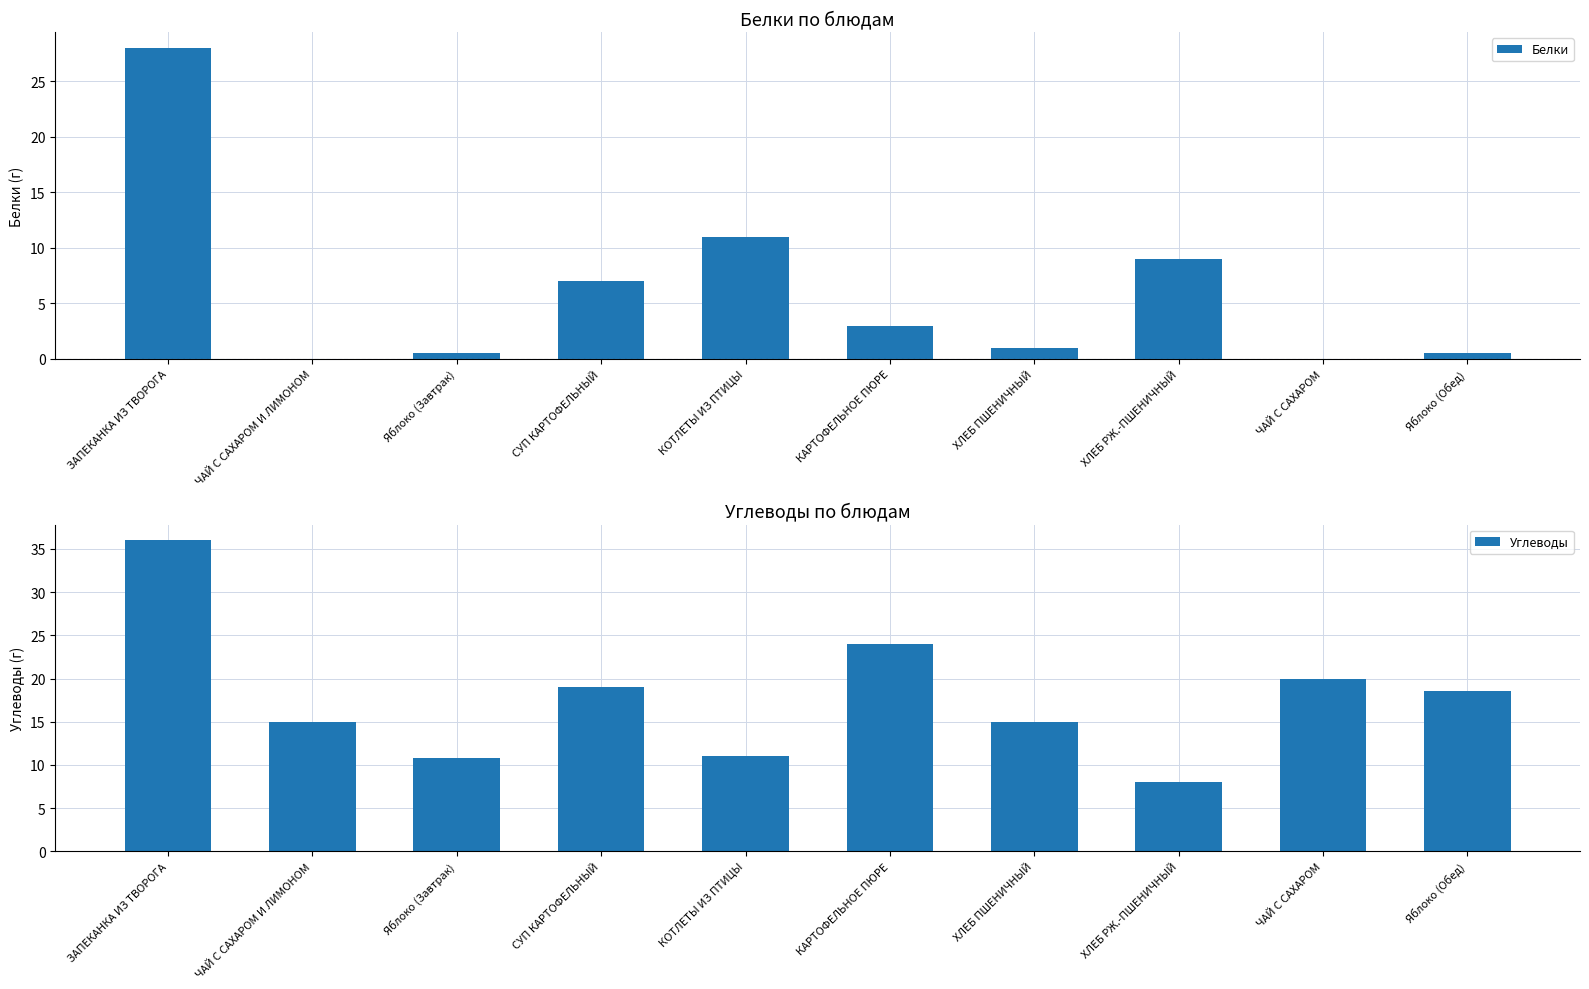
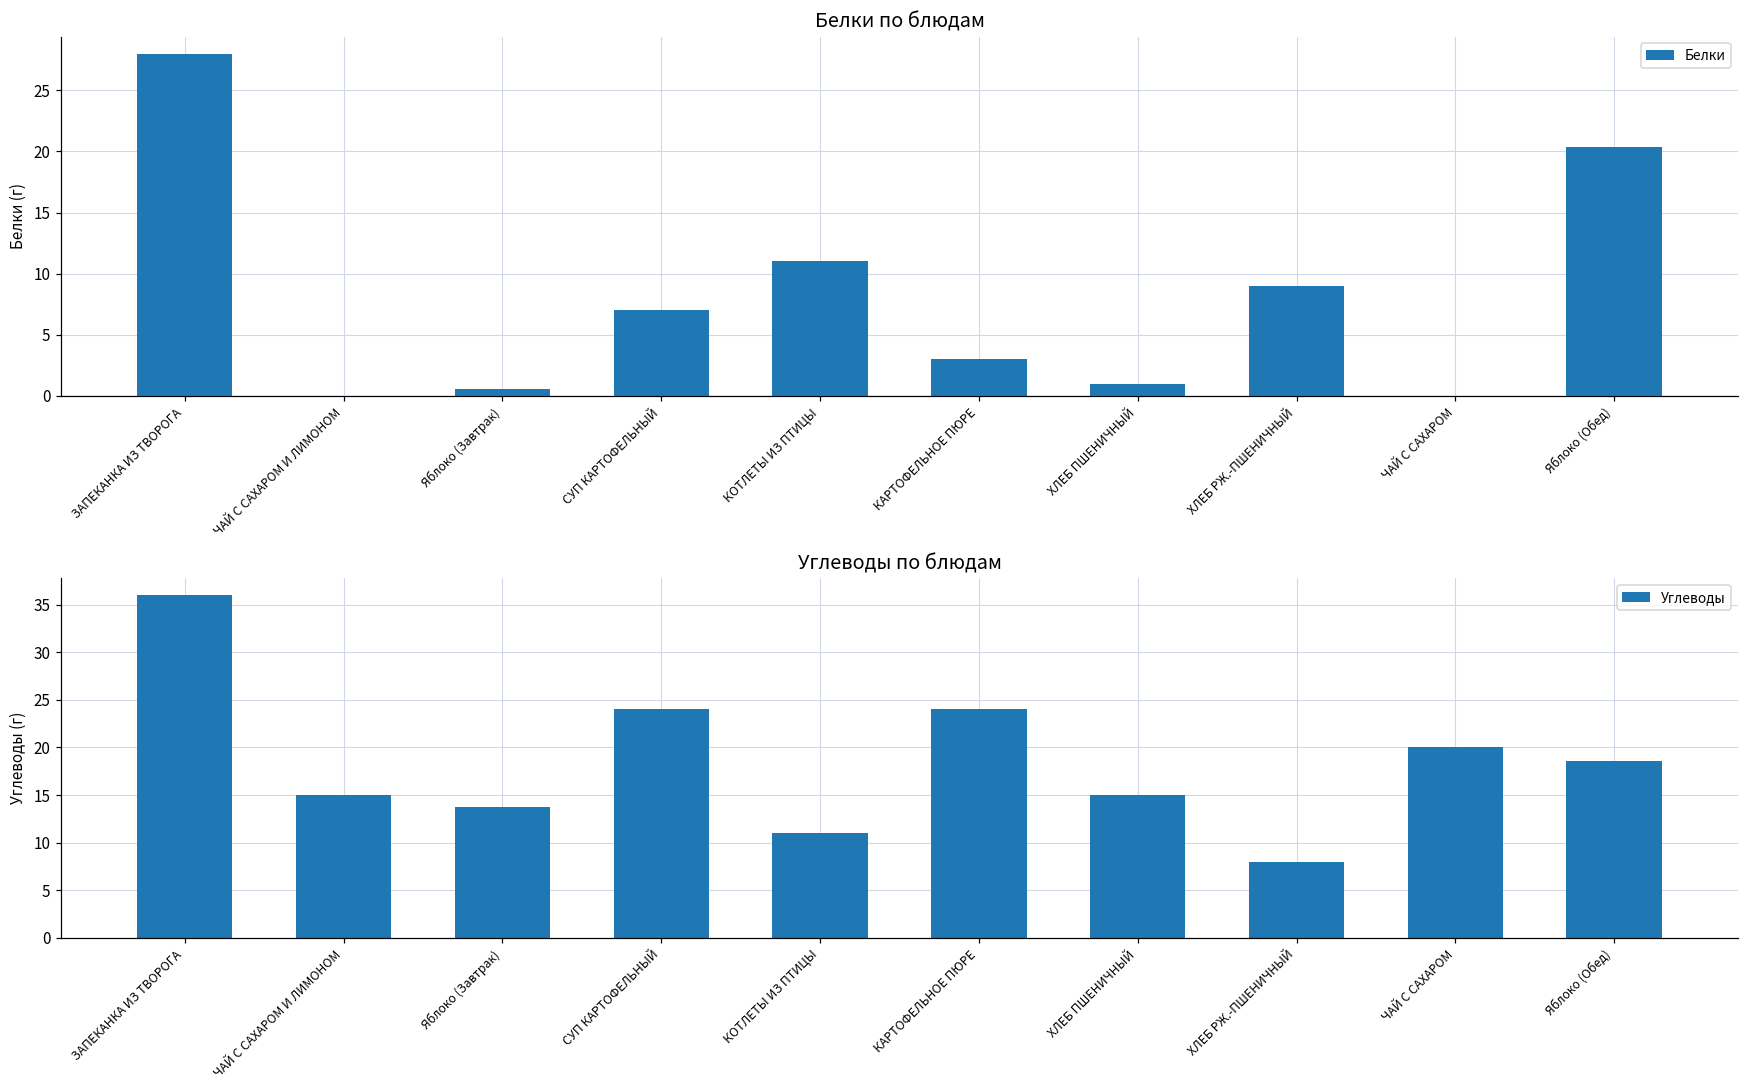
Белки по блюдам, Яблоко (Обед): 0.6 -> 20.4
Углеводы по блюдам, Яблоко (Завтрак): 11 -> 14
Углеводы по блюдам, СУП КАРТОФЕЛЬНЫЙ: 19 -> 24
